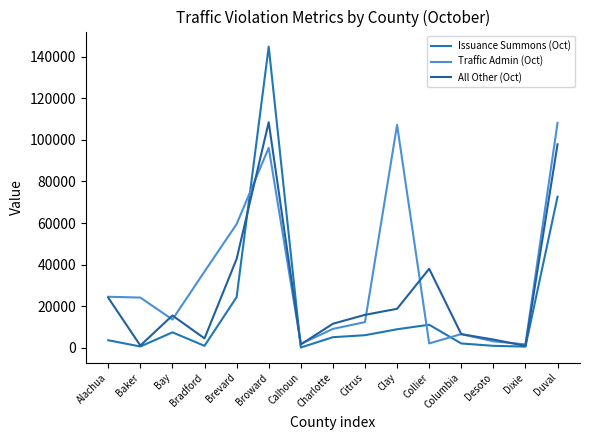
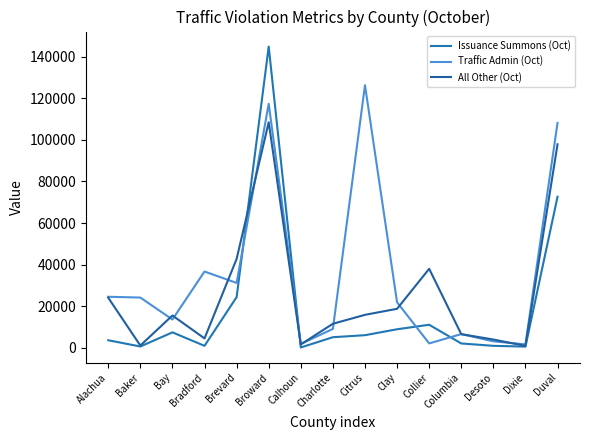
Traffic Admin (Oct), Brevard: 59000 -> 31000
Traffic Admin (Oct), Broward: 96000 -> 117000
Traffic Admin (Oct), Citrus: 12000 -> 126000
Traffic Admin (Oct), Clay: 107000 -> 22000
